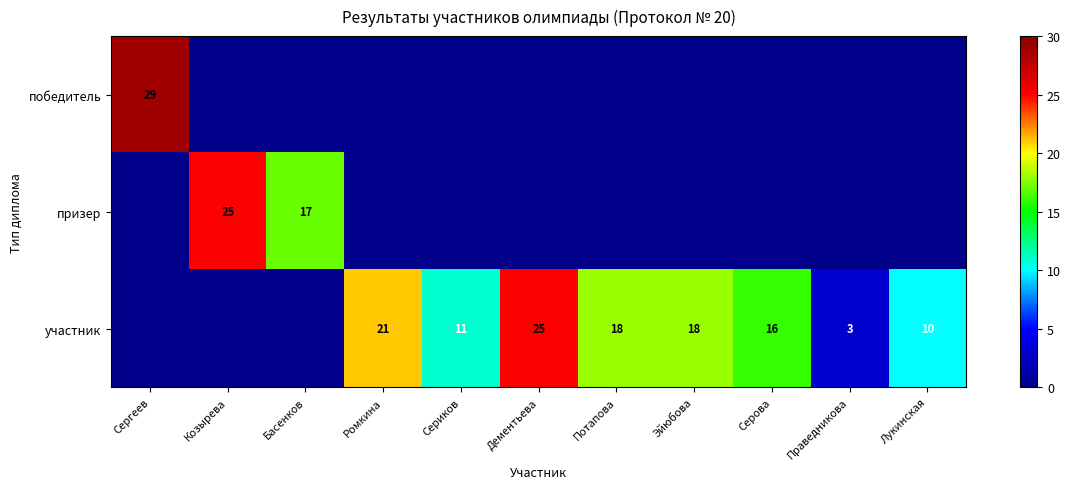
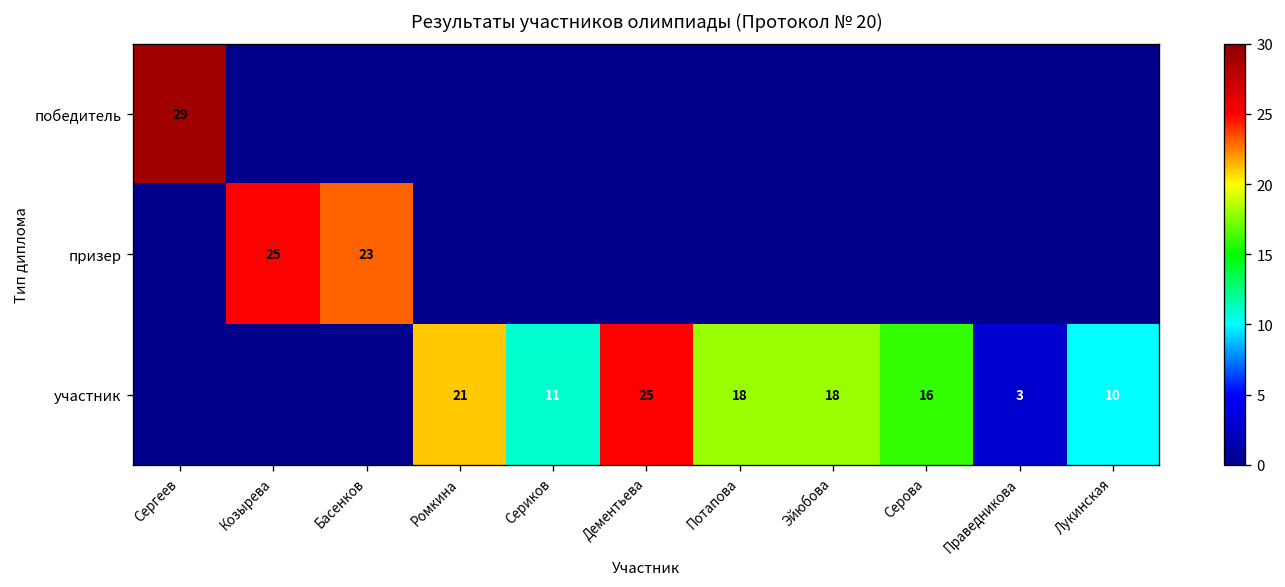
призер, Басенков: 17 -> 23
